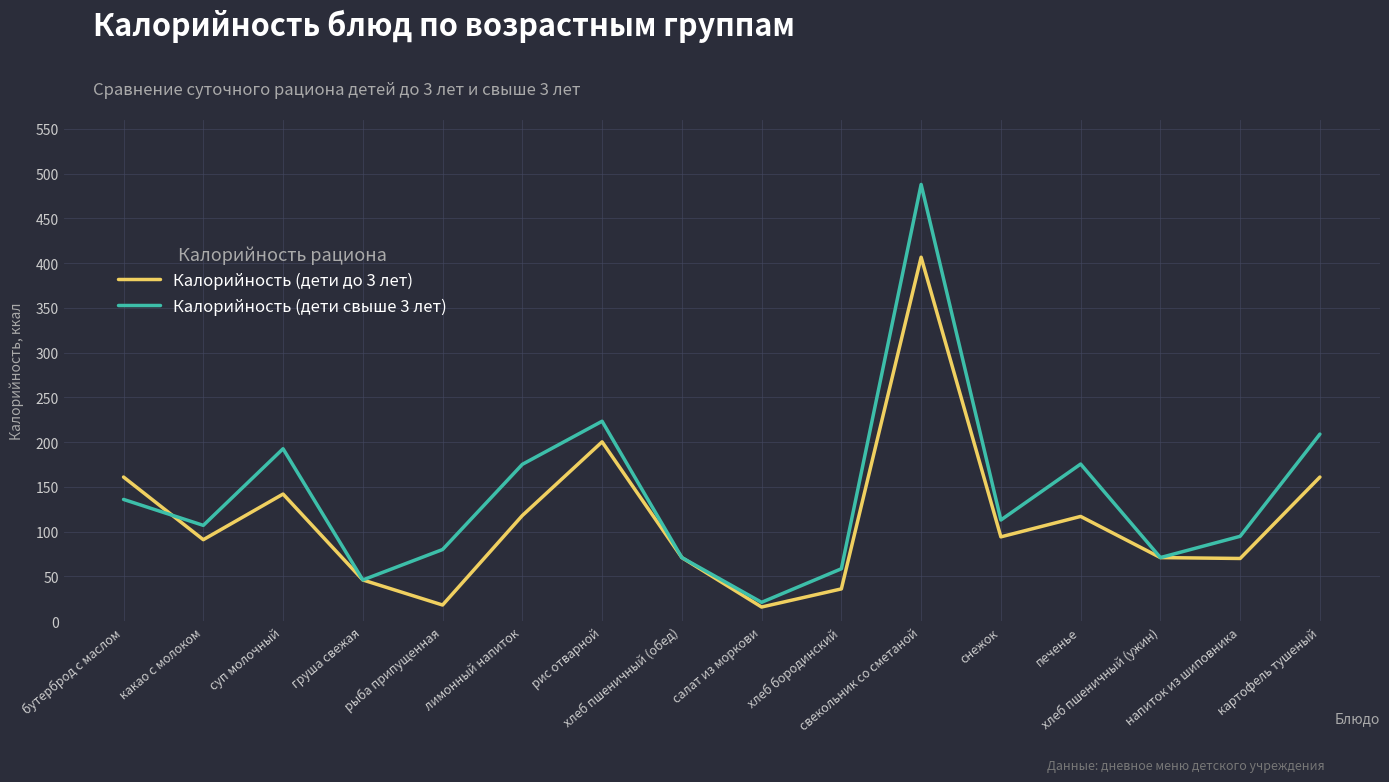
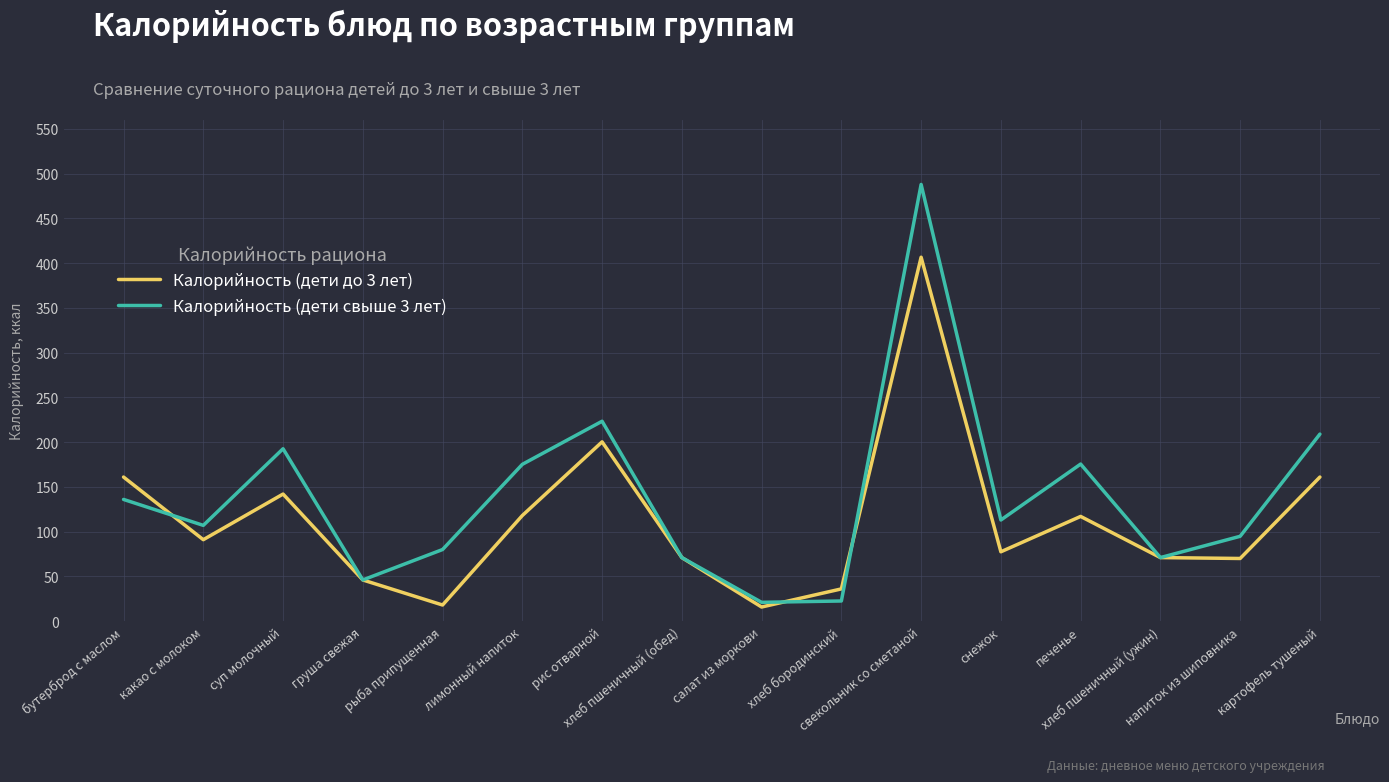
Калорийность (дети свыше 3 лет), хлеб бородинский: 60 -> 20
Калорийность (дети до 3 лет), снежок: 90 -> 80
